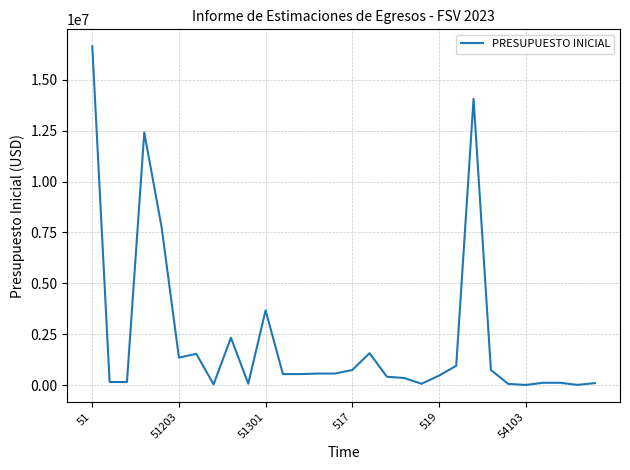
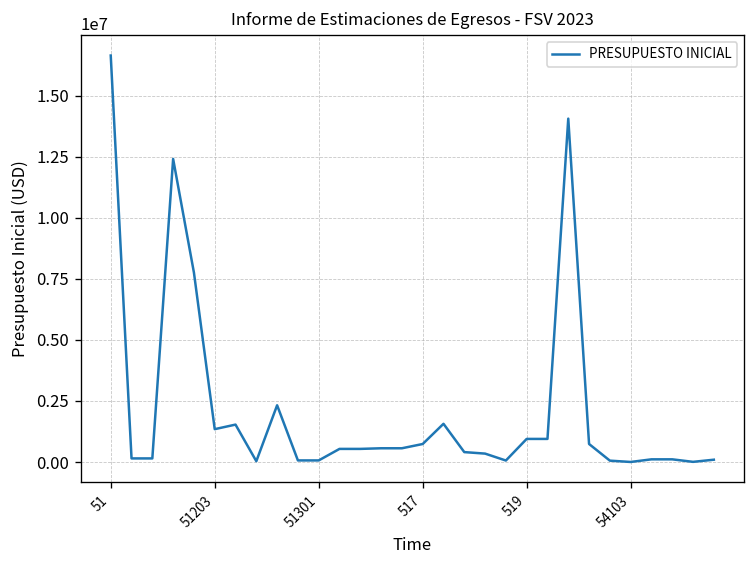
51301: 3700000 -> 100000
519: 500000 -> 900000
